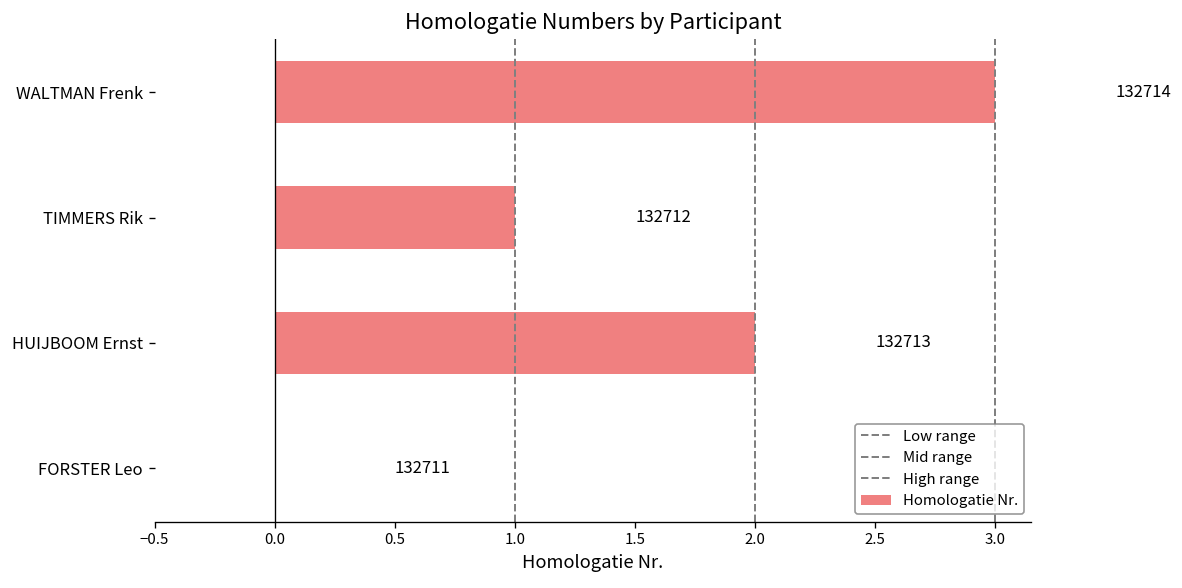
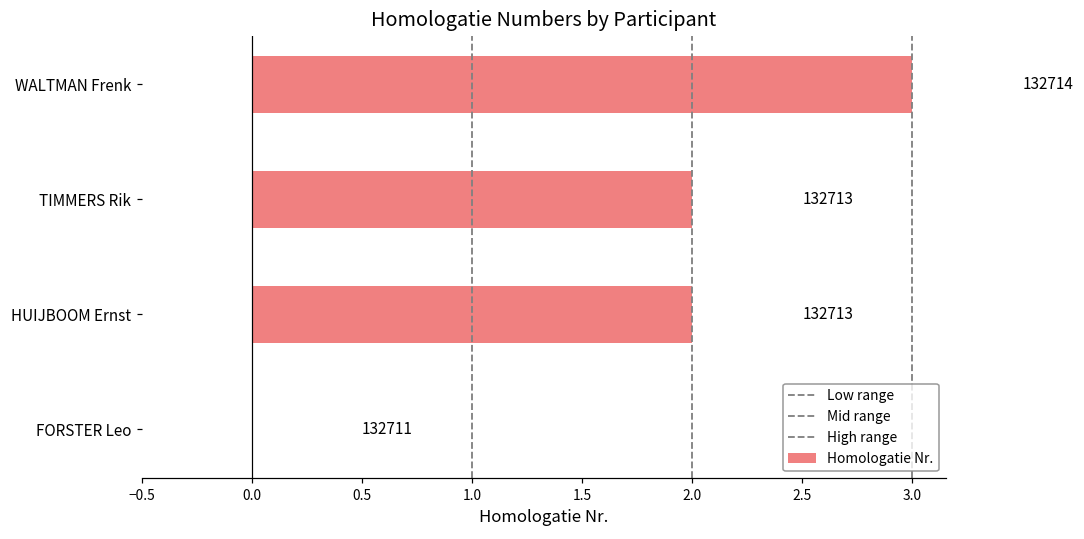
TIMMERS Rik: 132712 -> 132713
